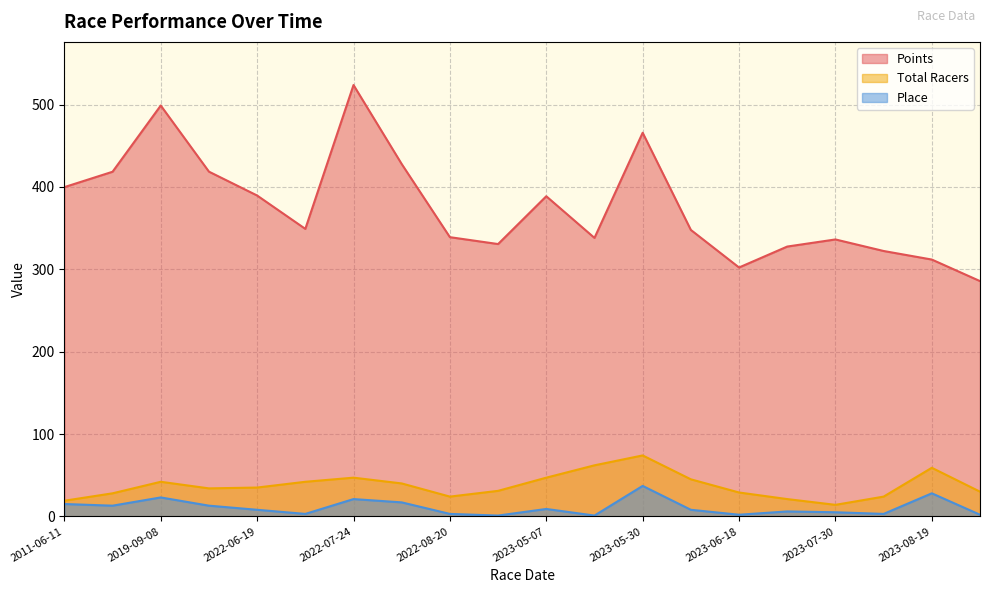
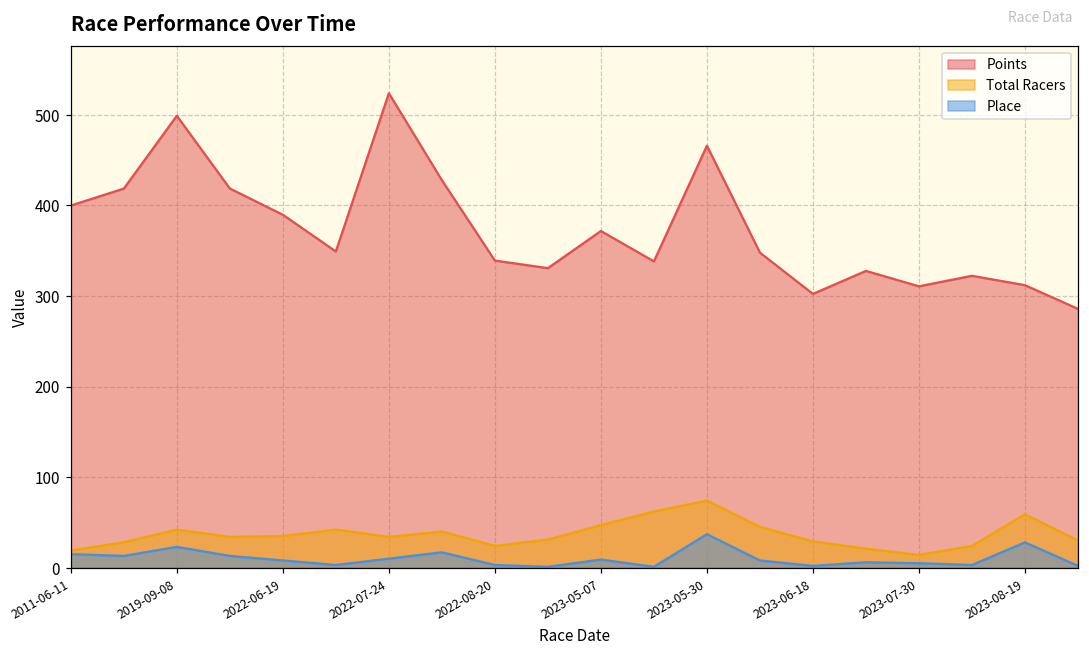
Total Racers, 2022-07-24: 50 -> 30
Place, 2022-07-24: 20 -> 10
Points, 2023-05-07: 390 -> 370
Points, 2023-07-30: 340 -> 310
